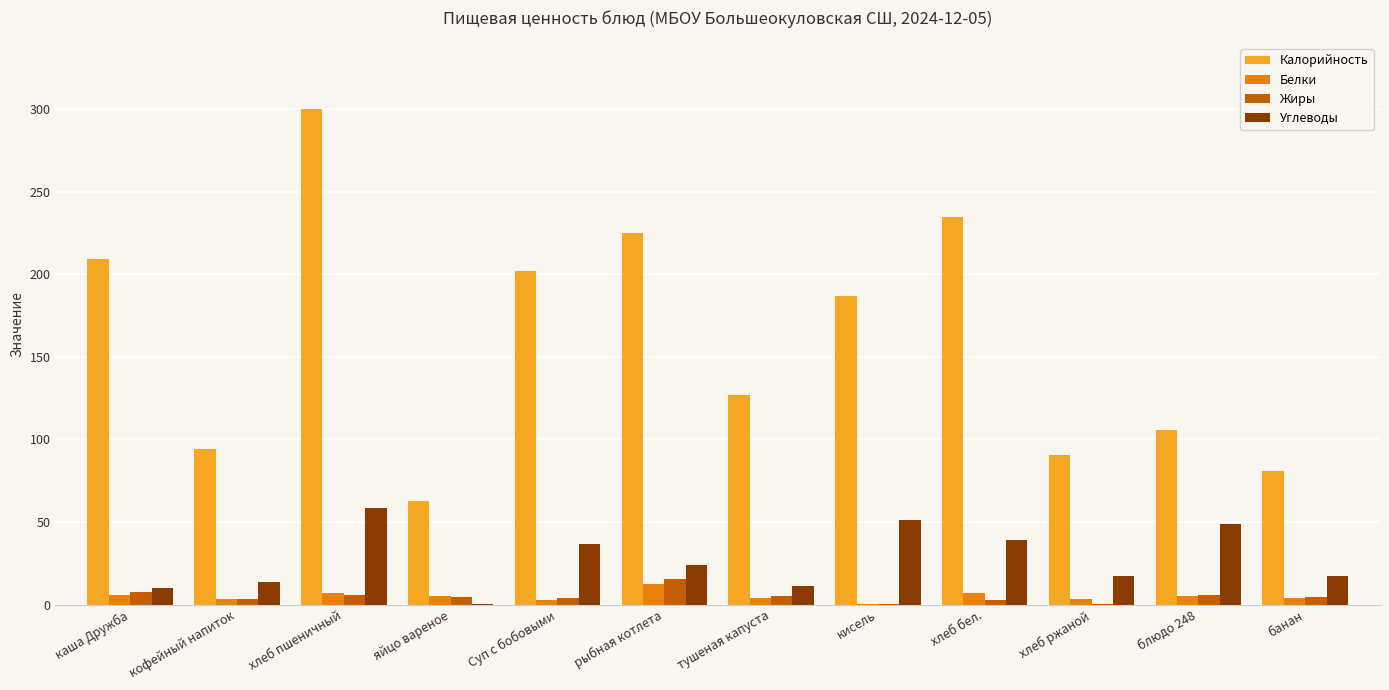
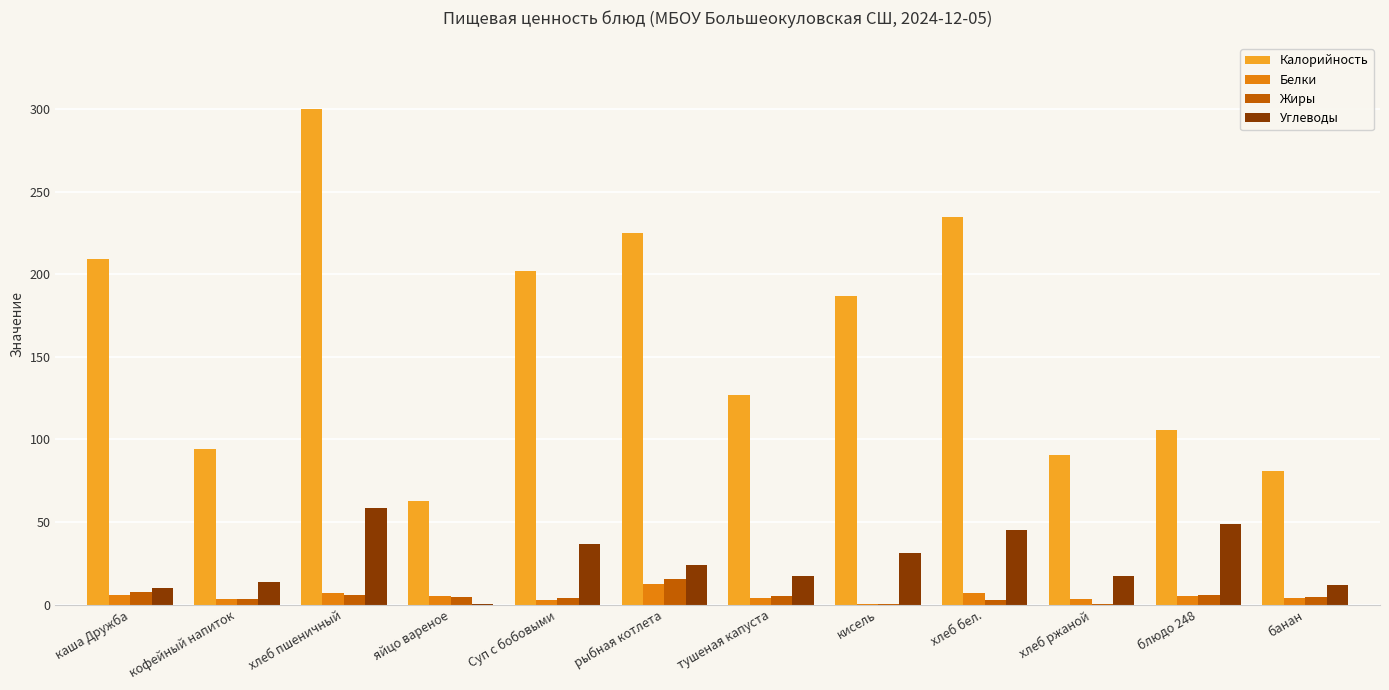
Углеводы, тушеная капуста: 11 -> 17
Углеводы, кисель: 51 -> 31
Углеводы, хлеб бел.: 39 -> 45
Углеводы, банан: 17 -> 12
